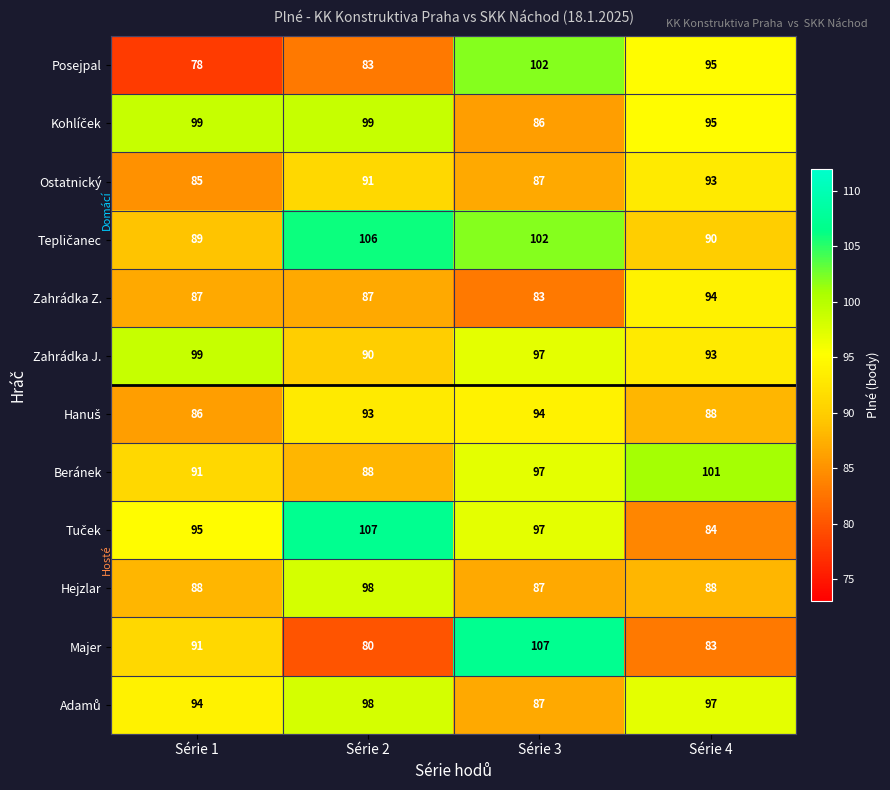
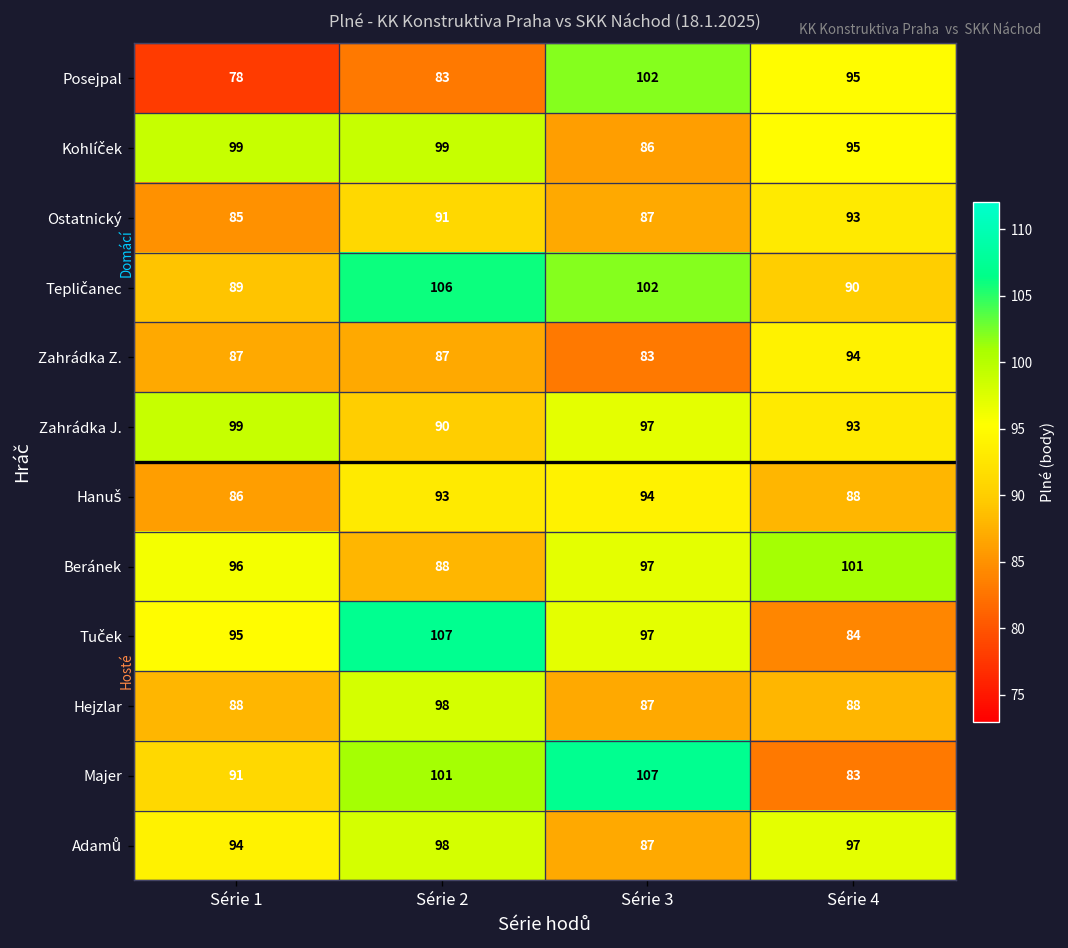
Beránek, Série 1: 91 -> 96
Majer, Série 2: 80 -> 101
